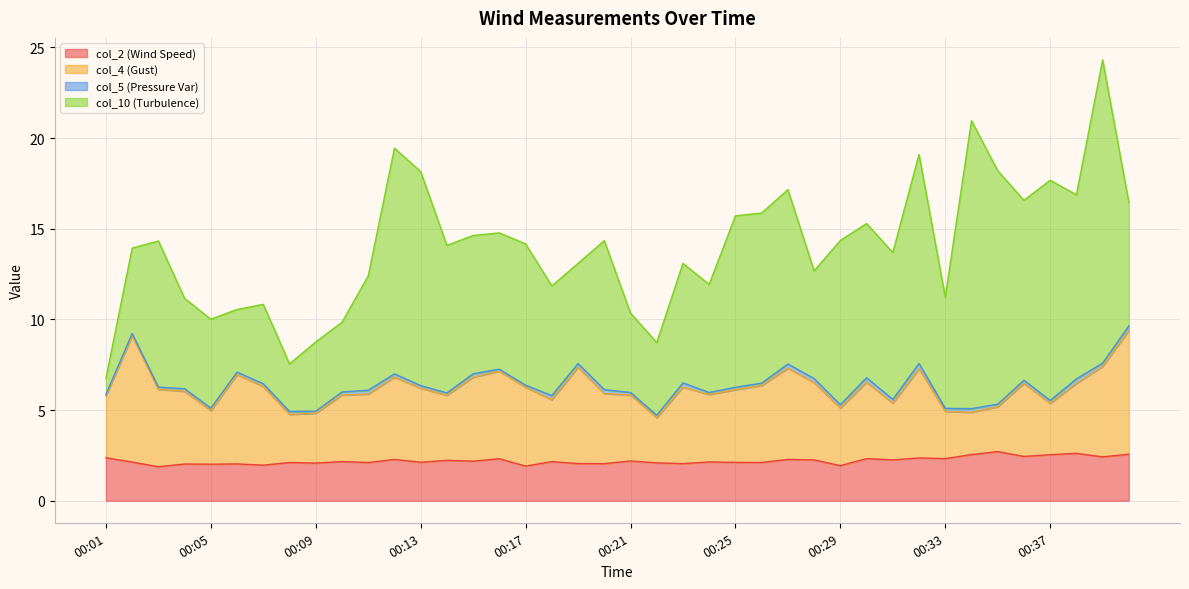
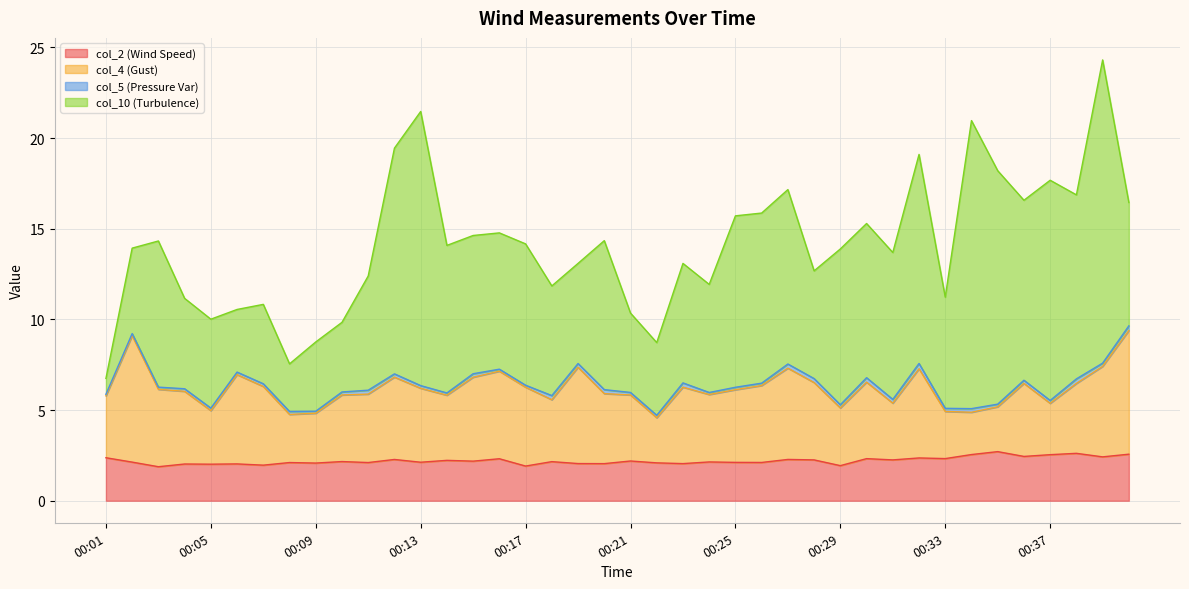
col_10 (Turbulence), 00:13: 11.8 -> 15.1
col_10 (Turbulence), 00:29: 9.1 -> 8.6
